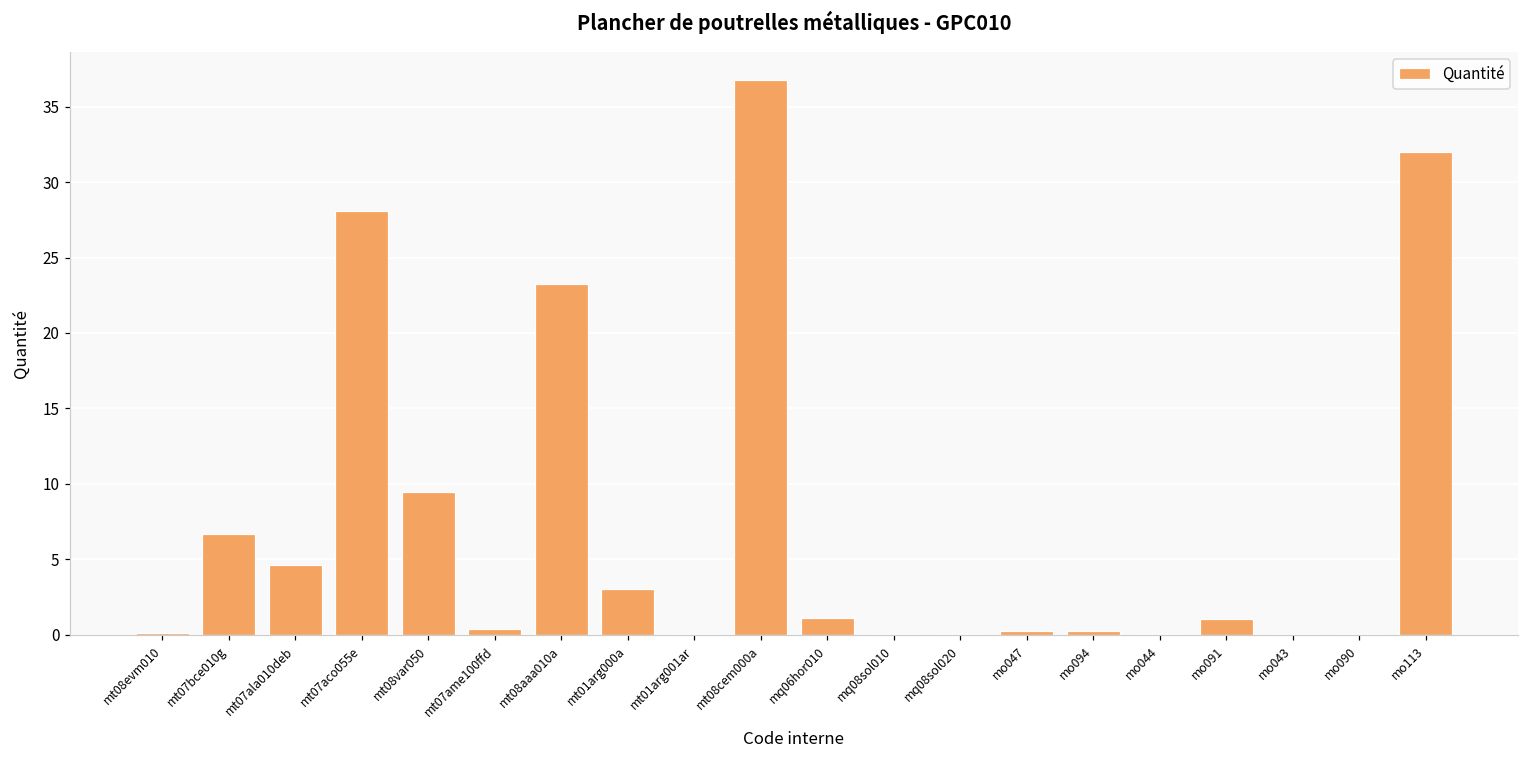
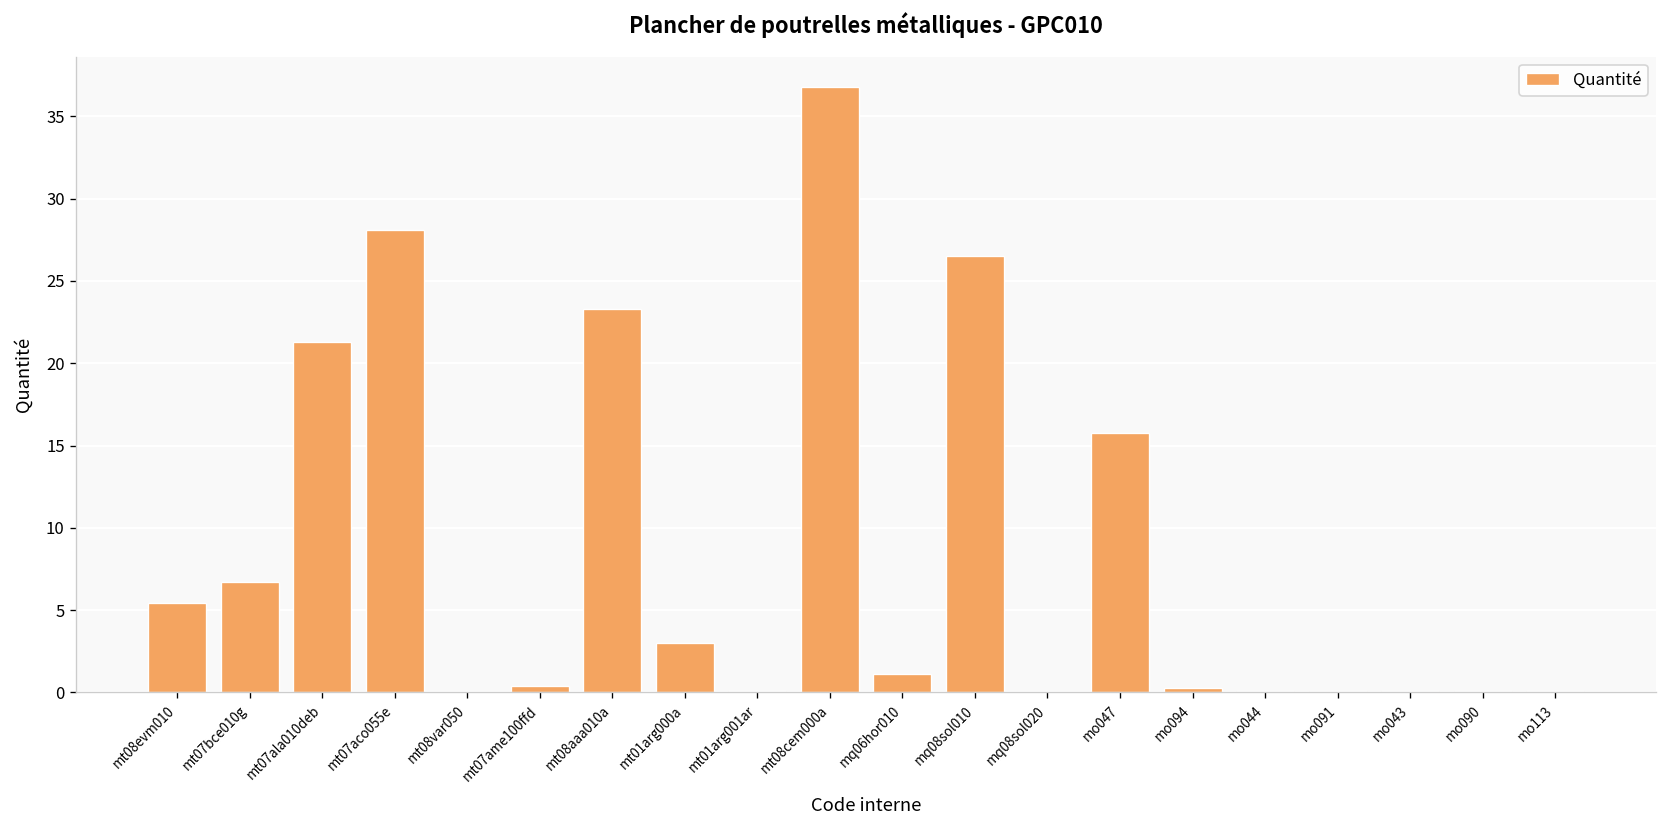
mt08evm010: 0.1 -> 5.4
mt07ala010deb: 4.6 -> 21.3
mt08var050: 9.4 -> 0.0
mq08sol010: 0.0 -> 26.5
mo047: 0.3 -> 15.7
mo091: 1.0 -> 0.1
mo113: 32.0 -> 0.1
